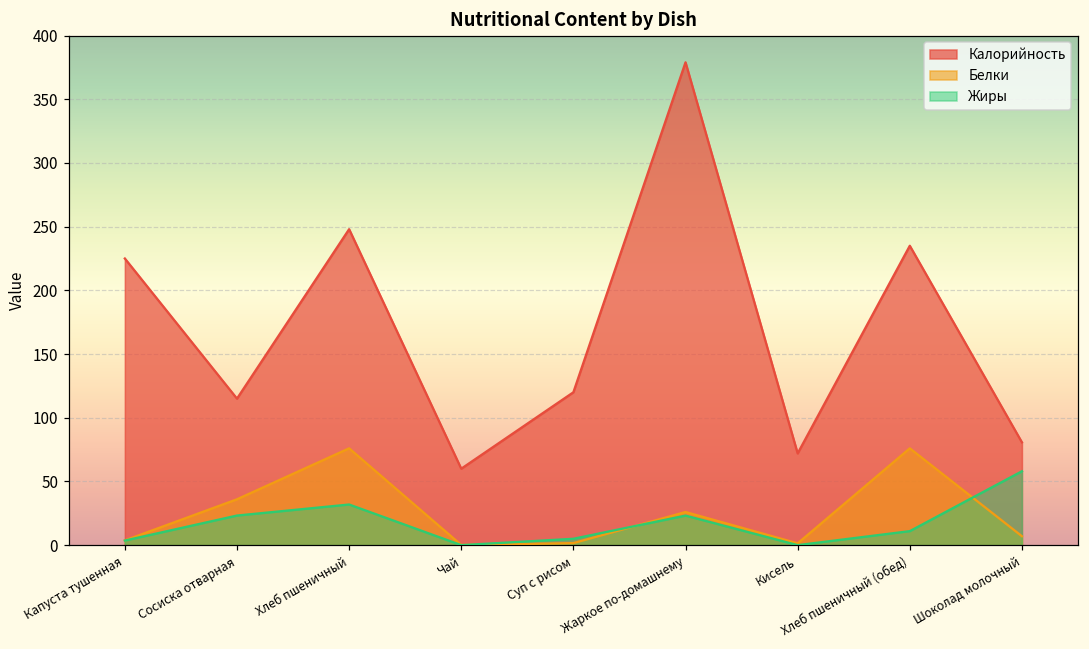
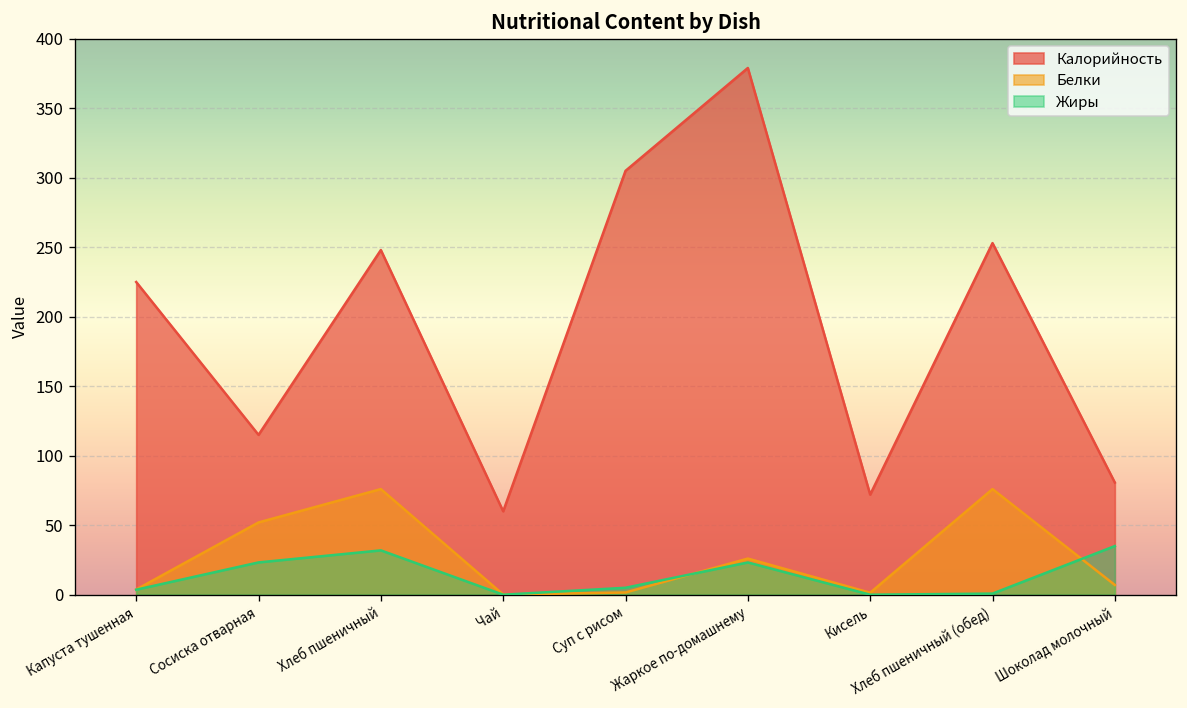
Белки, Сосиска отварная: 36 -> 52
Калорийность, Суп с рисом: 120 -> 305
Калорийность, Хлеб пшеничный (обед): 235 -> 253
Жиры, Хлеб пшеничный (обед): 11 -> 1
Жиры, Шоколад молочный: 58 -> 35
